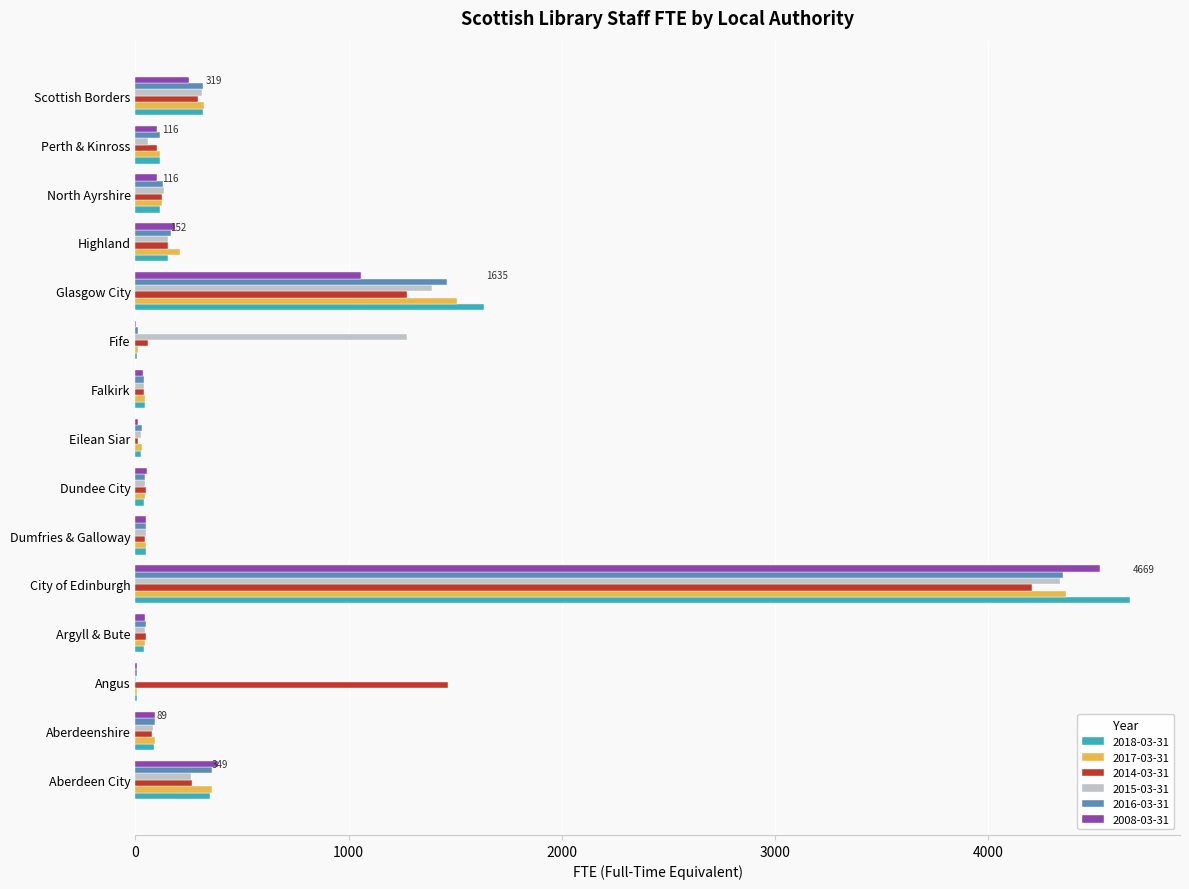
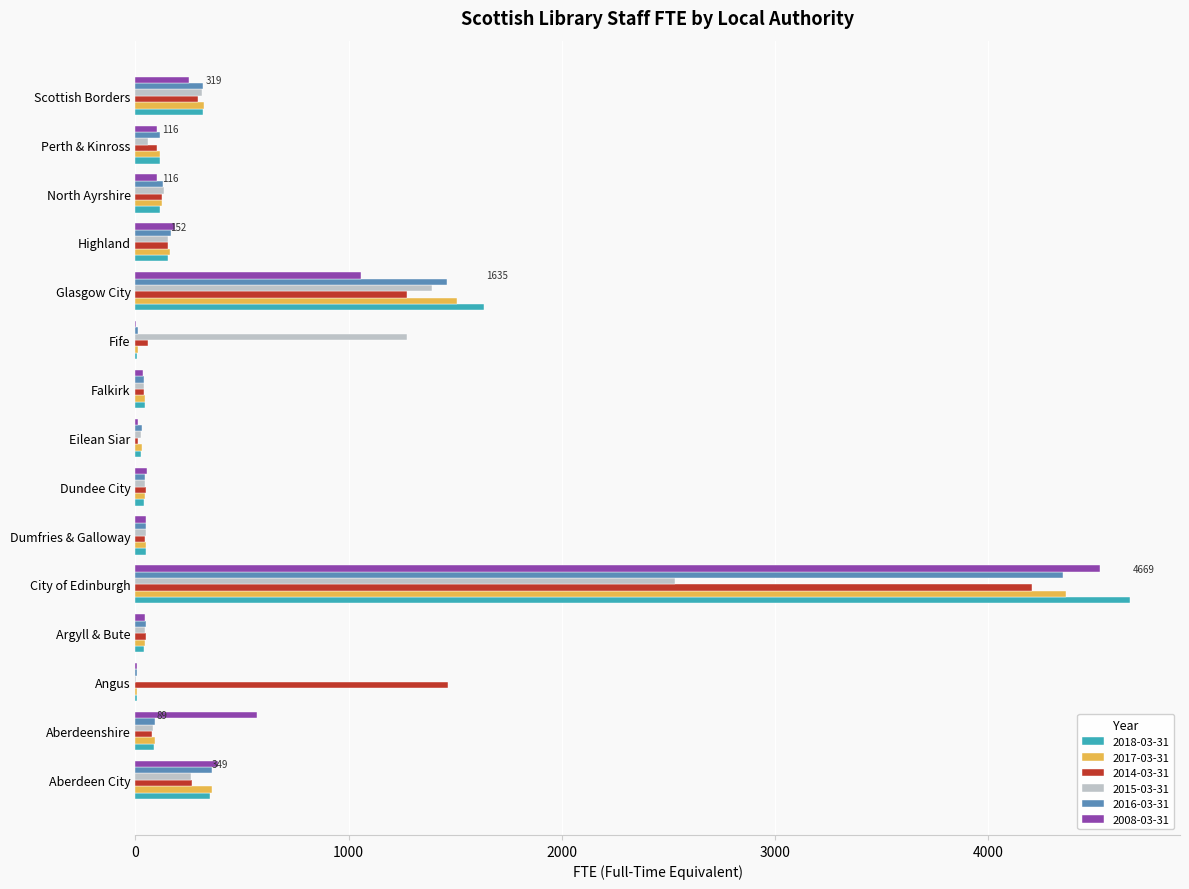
2017-03-31, Highland: 210 -> 160
2015-03-31, City of Edinburgh: 4340 -> 2530
2008-03-31, Aberdeenshire: 90 -> 570
